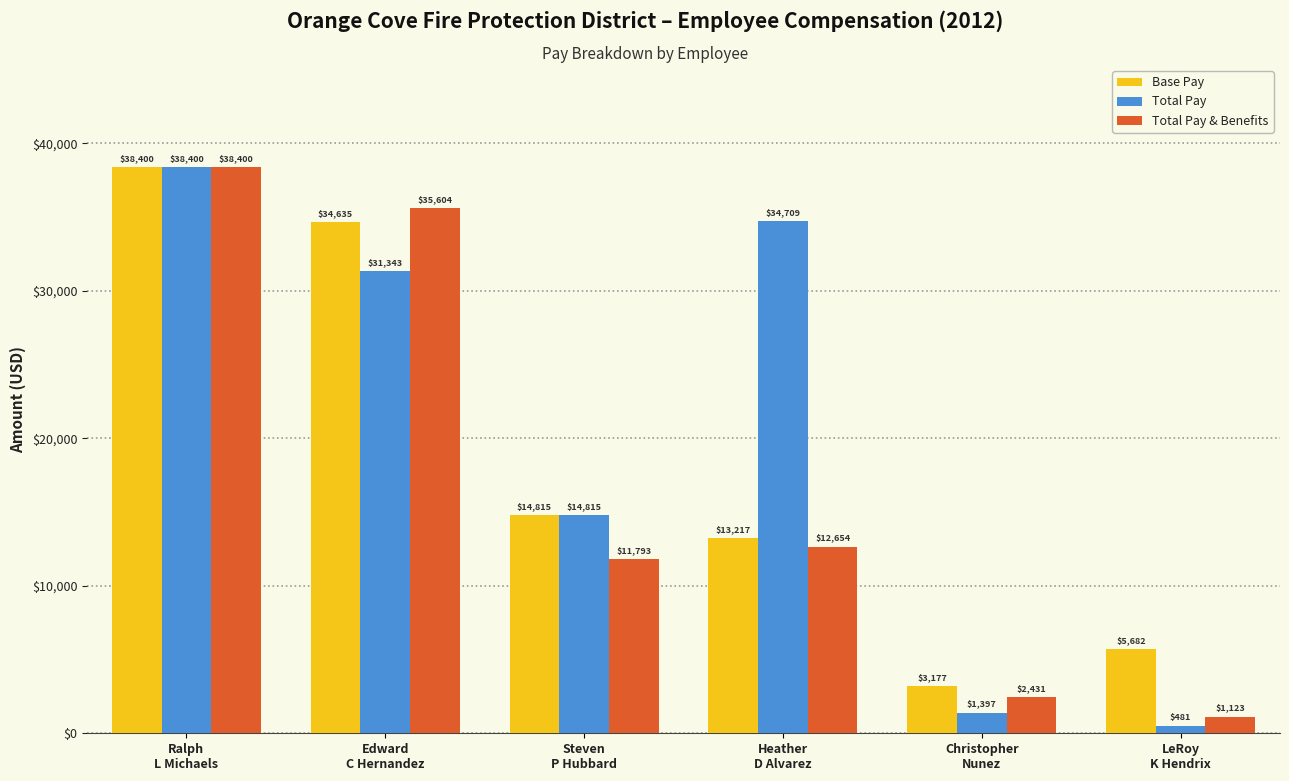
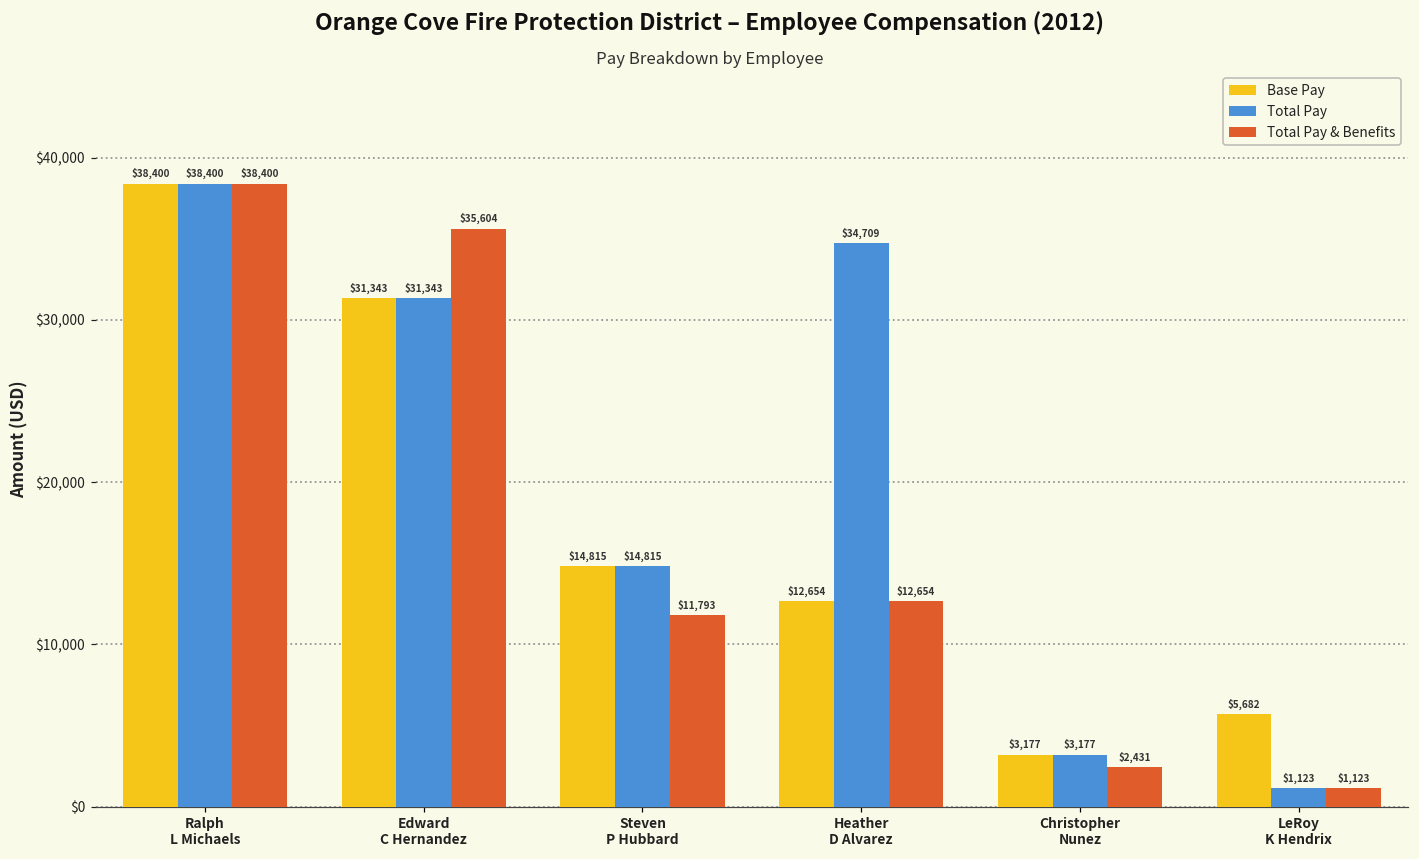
Base Pay, Edward C Hernandez: $34,635 -> $31,343
Base Pay, Heather D Alvarez: $13,217 -> $12,654
Total Pay, Christopher Nunez: $1,397 -> $3,177
Total Pay, LeRoy K Hendrix: $481 -> $1,123
